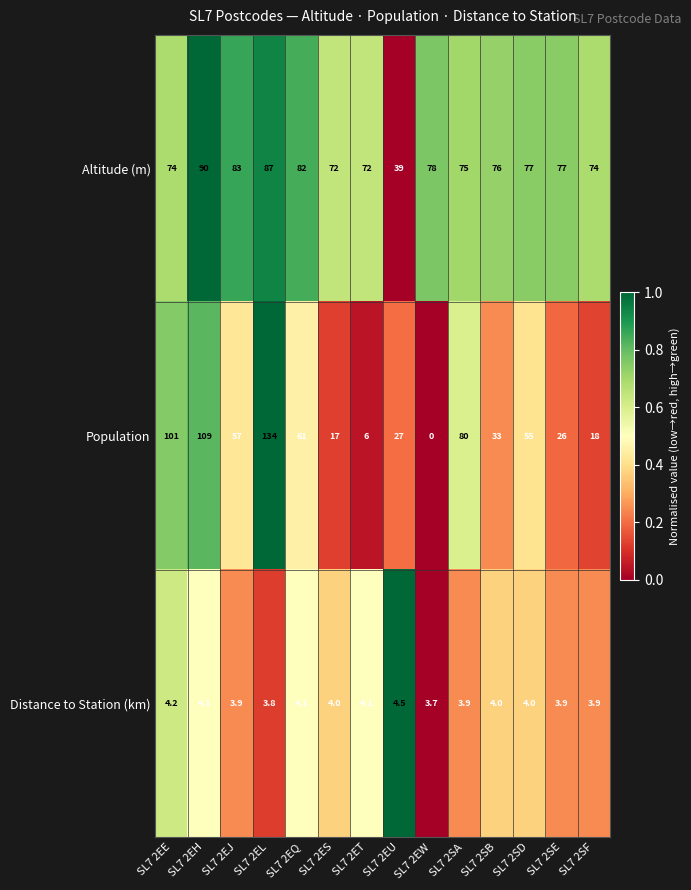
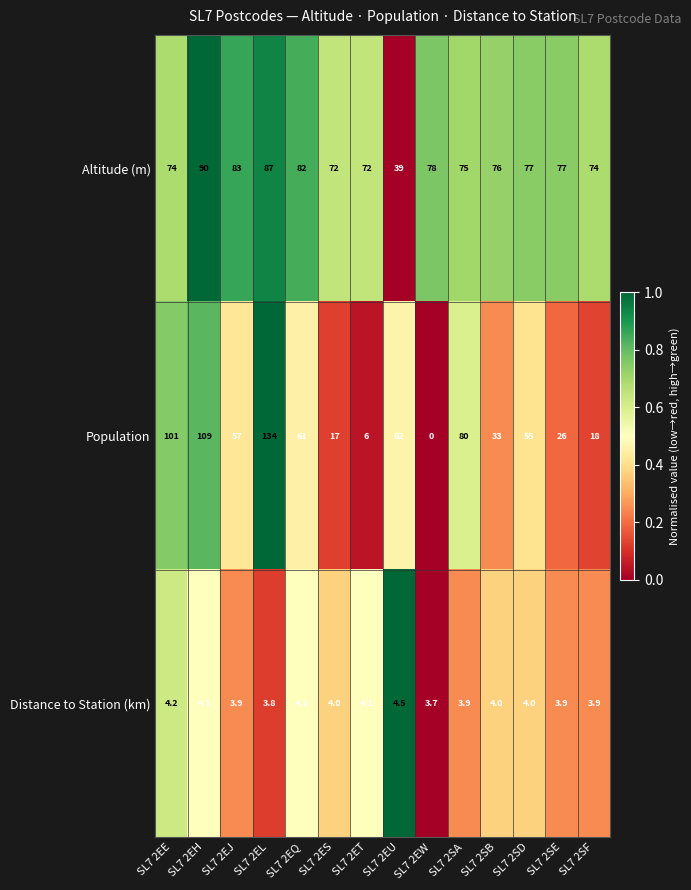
Population, SL7 2EU: 27 -> 62
